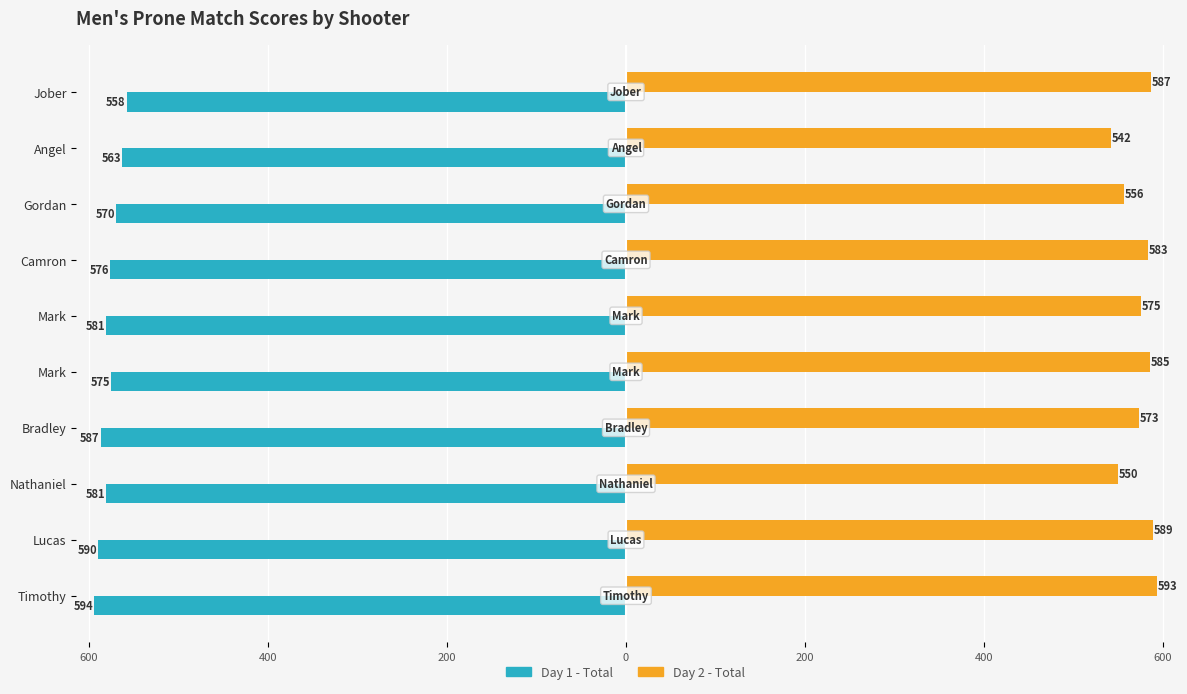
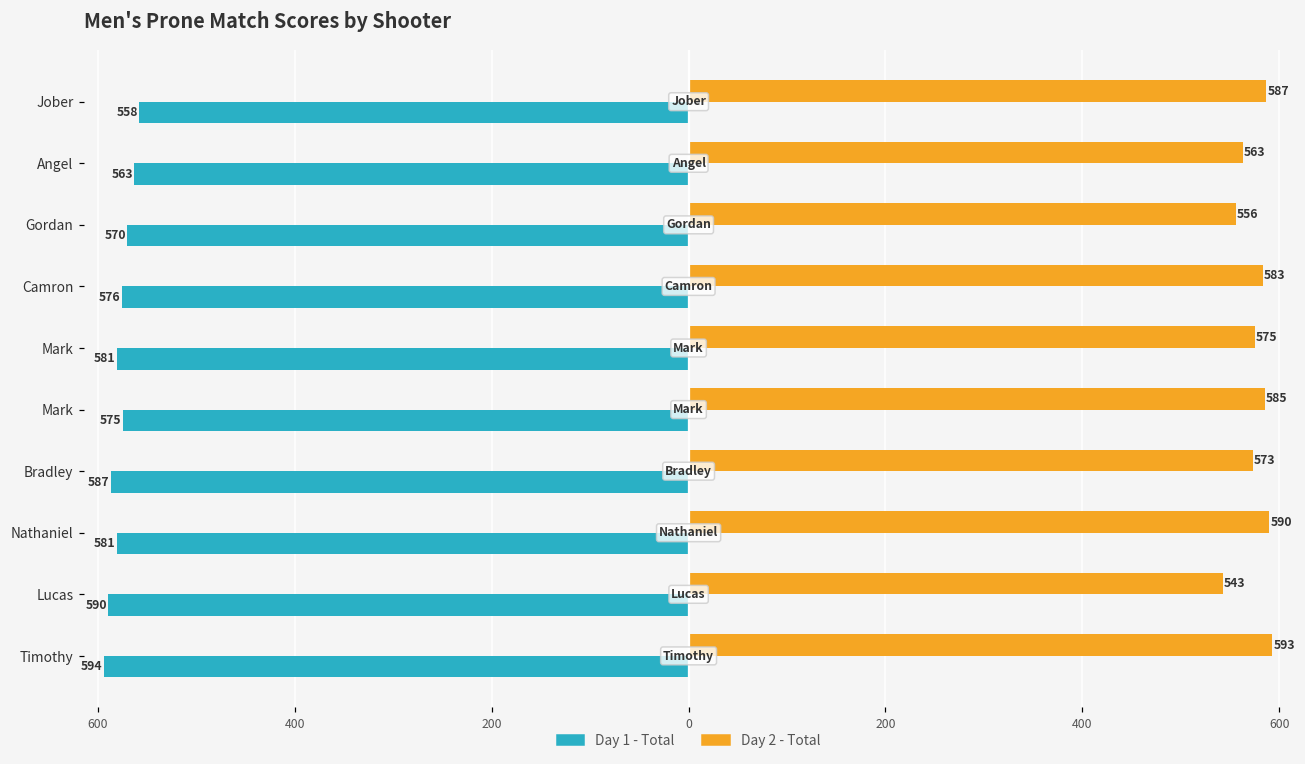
Day 2 - Total, Angel: 542 -> 563
Day 2 - Total, Nathaniel: 550 -> 590
Day 2 - Total, Lucas: 589 -> 543
